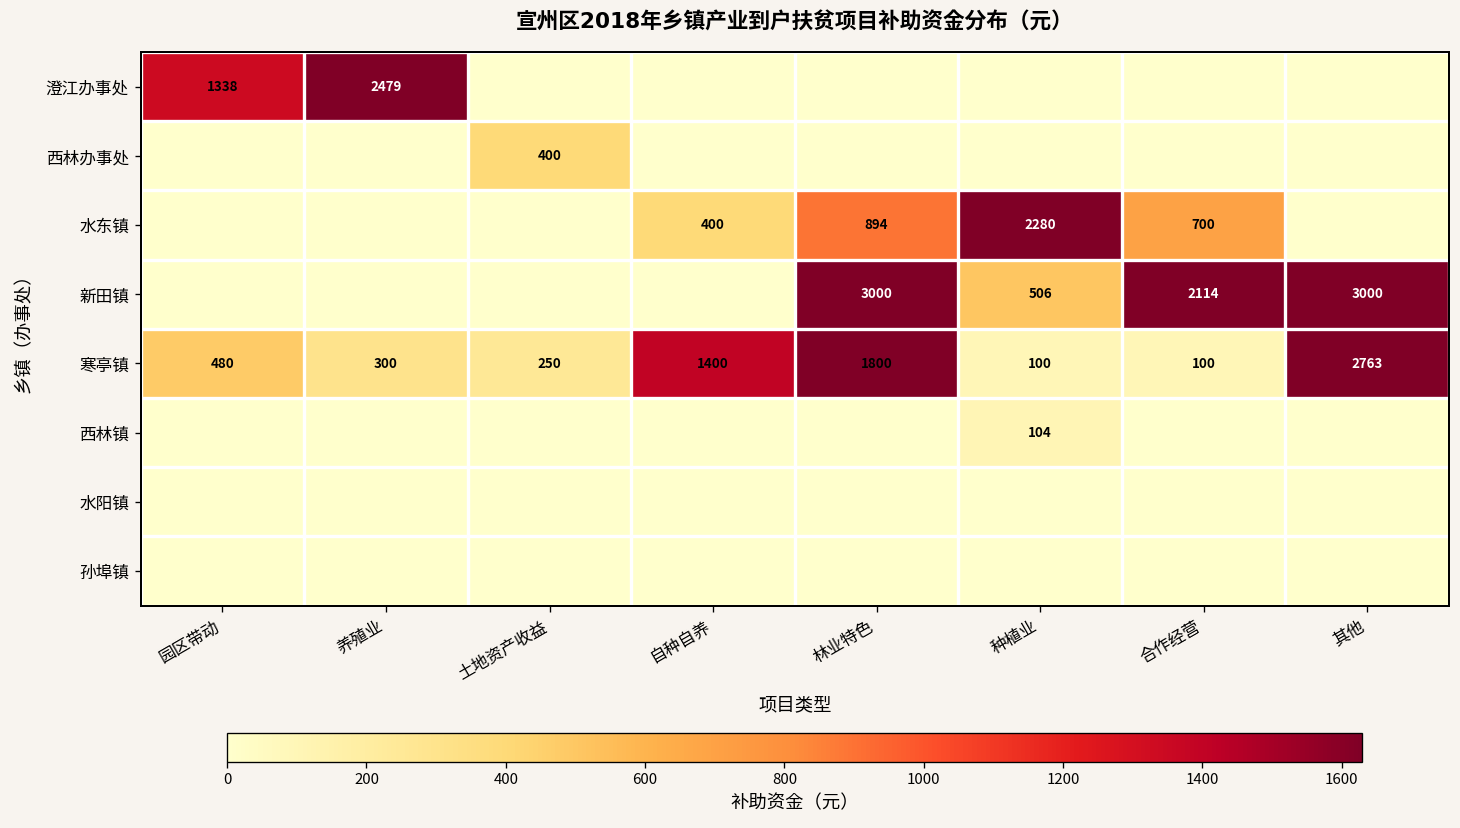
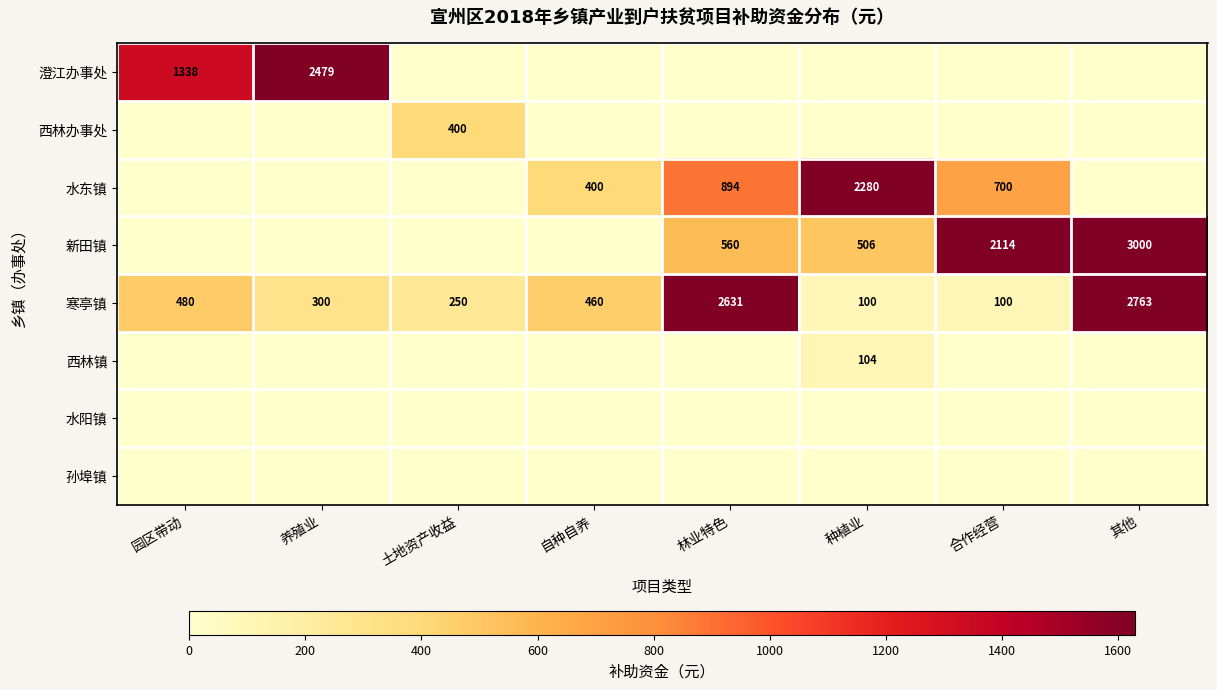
新田镇, 林业特色: 3000 -> 560
寒亭镇, 自种自养: 1400 -> 460
寒亭镇, 林业特色: 1800 -> 2631
